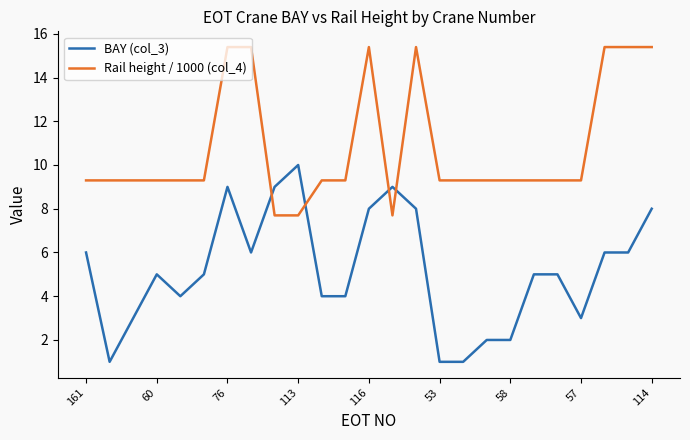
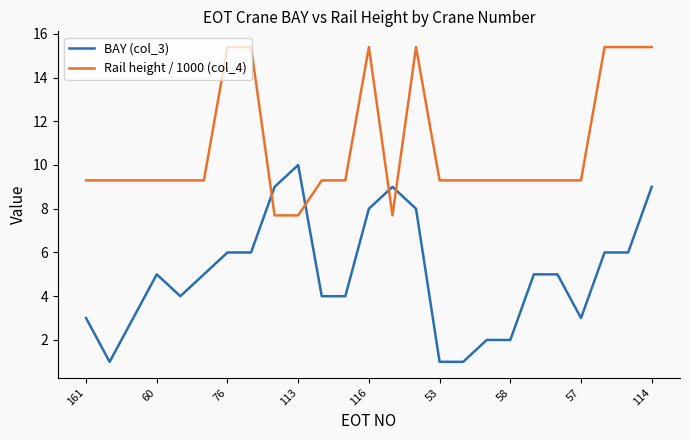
BAY (col_3), 161: 6 -> 3
BAY (col_3), 76: 9 -> 6
BAY (col_3), 114: 8 -> 9
